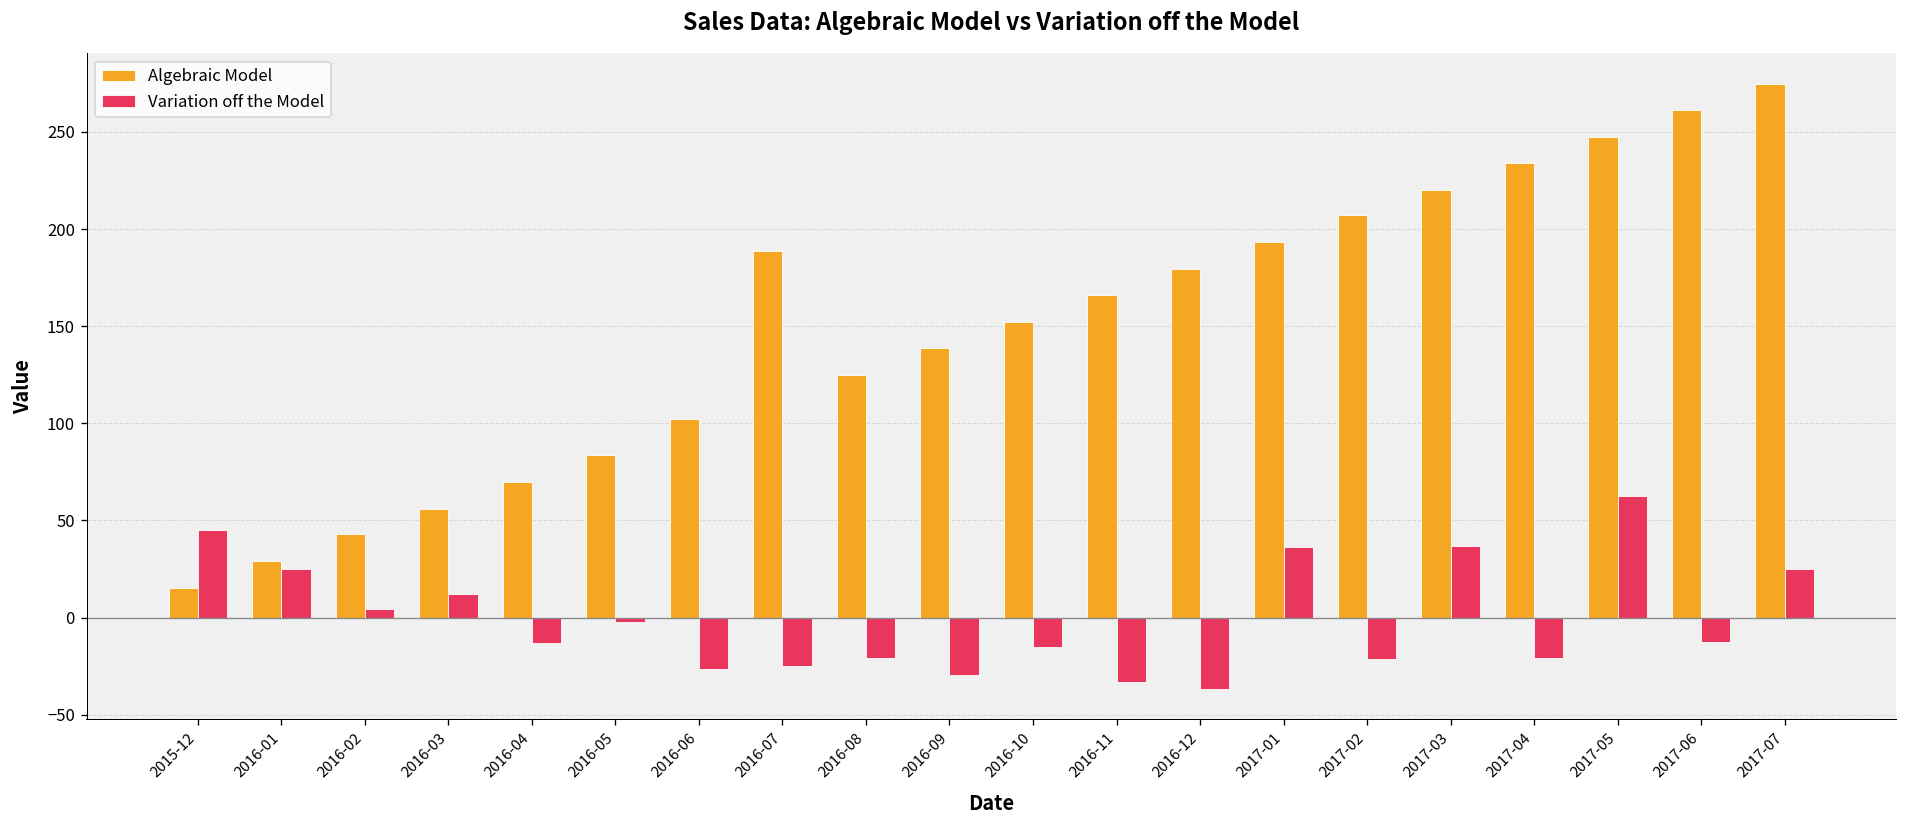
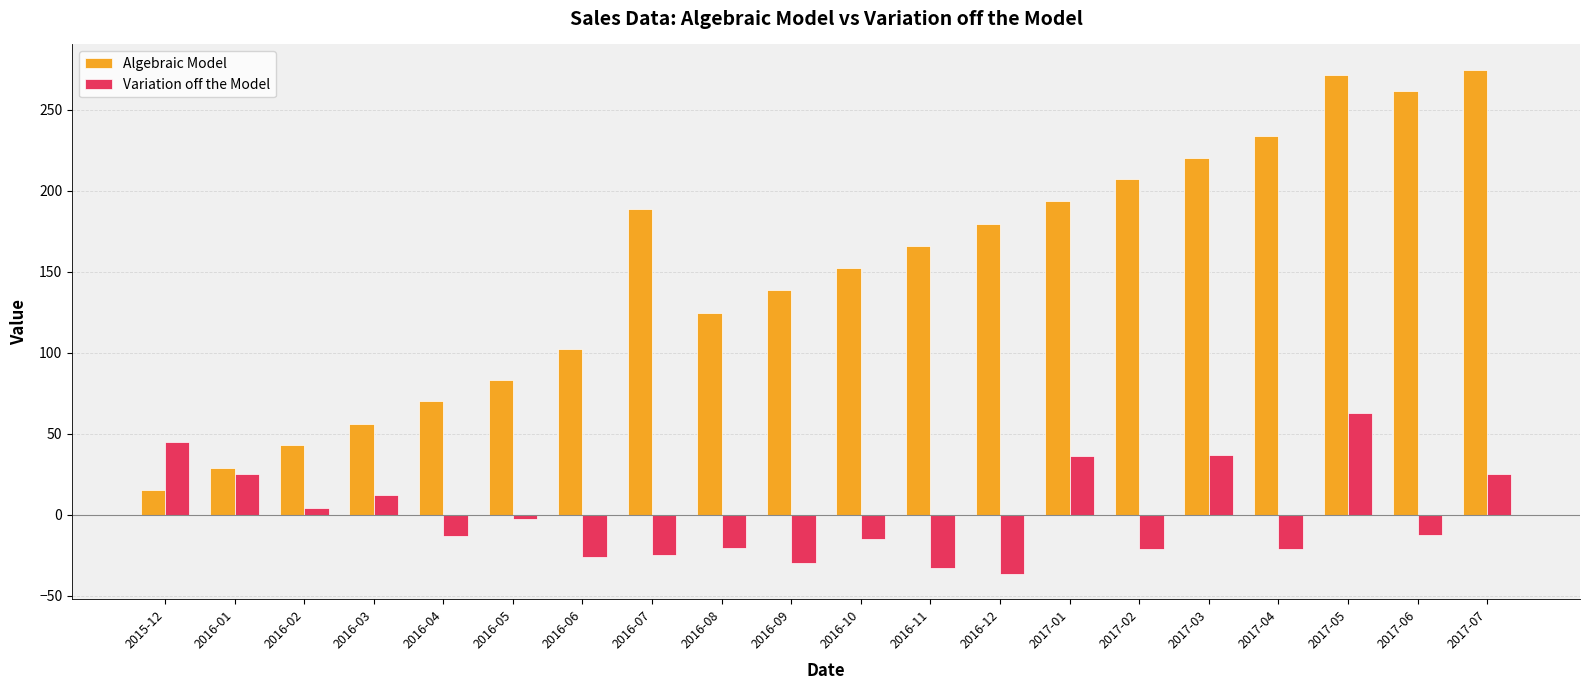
Algebraic Model, 2017-05: 247 -> 272
